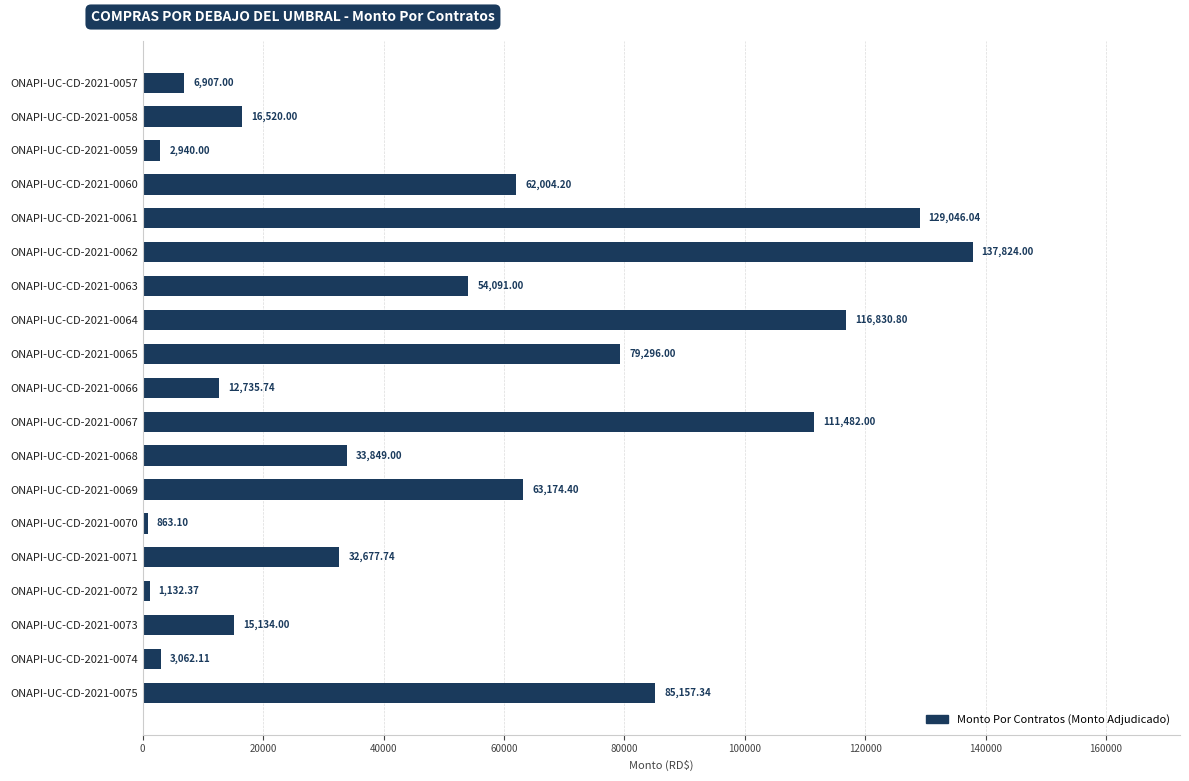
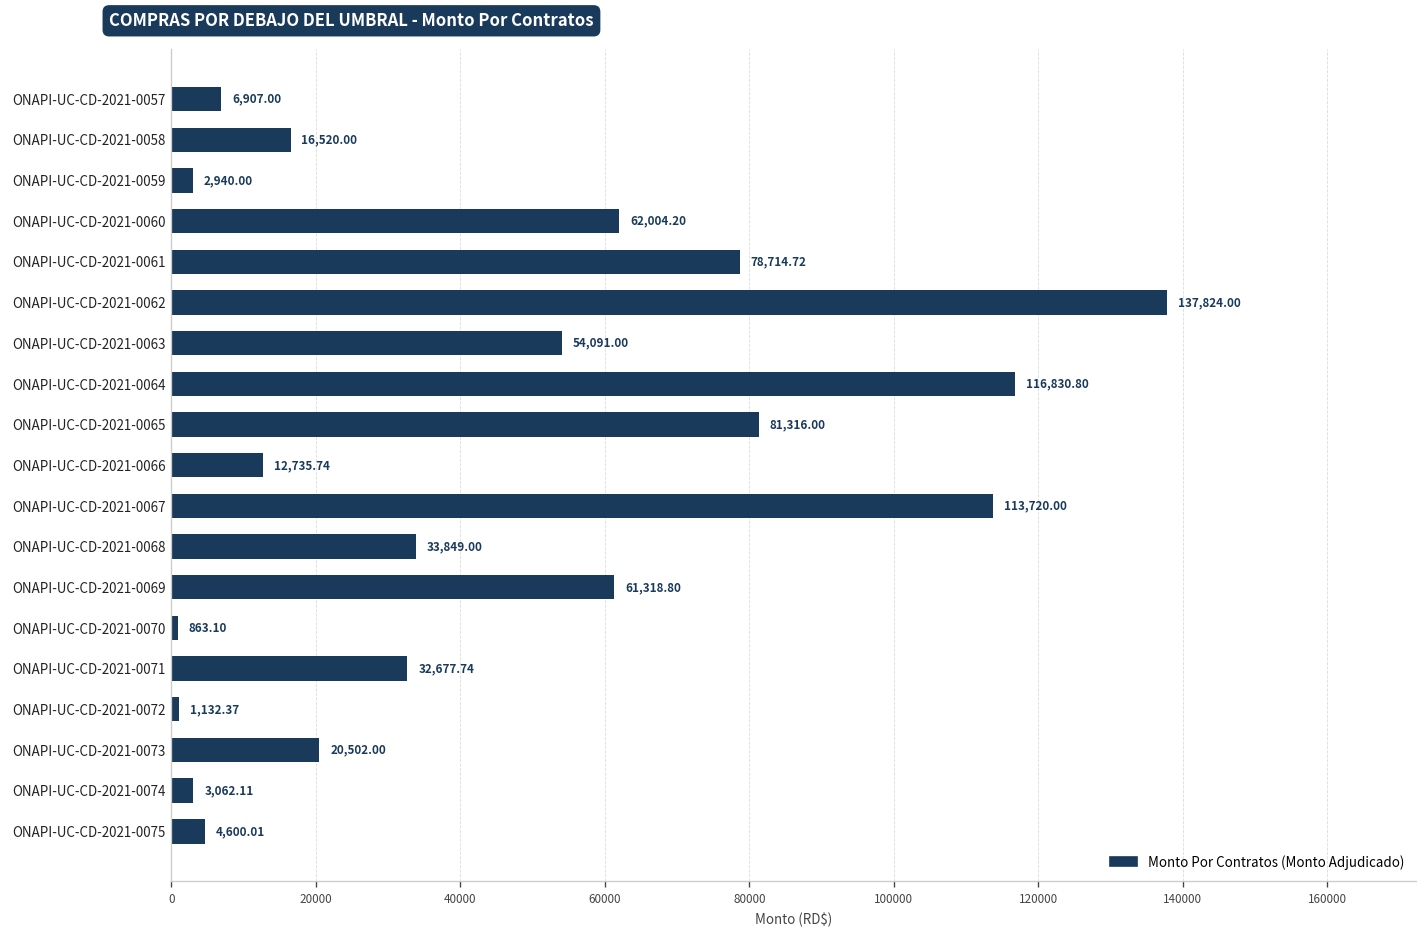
ONAPI-UC-CD-2021-0061: 129,046.04 -> 78,714.72
ONAPI-UC-CD-2021-0065: 79,296.00 -> 81,316.00
ONAPI-UC-CD-2021-0067: 111,482.00 -> 113,720.00
ONAPI-UC-CD-2021-0069: 63,174.40 -> 61,318.80
ONAPI-UC-CD-2021-0073: 15,134.00 -> 20,502.00
ONAPI-UC-CD-2021-0075: 85,157.34 -> 4,600.01
